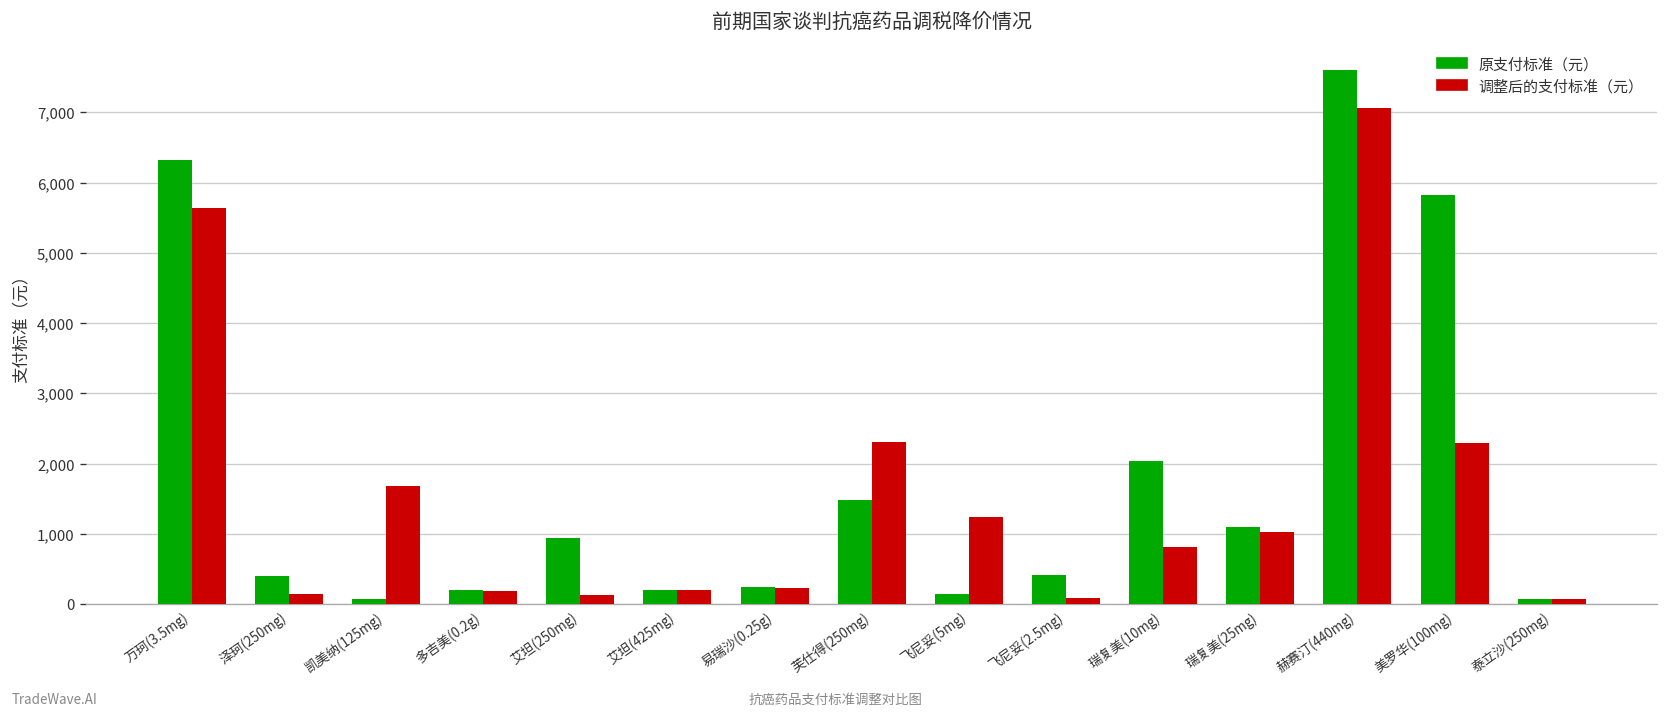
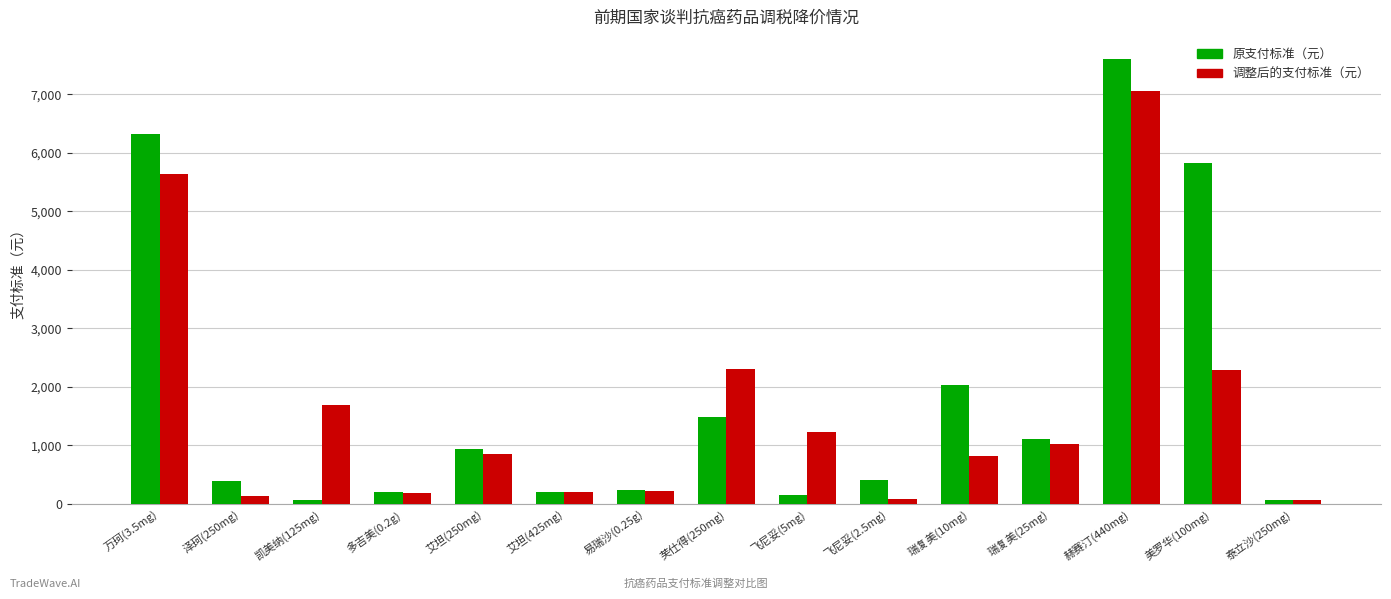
调整后的支付标准（元）, 艾坦(250mg): 100 -> 900
